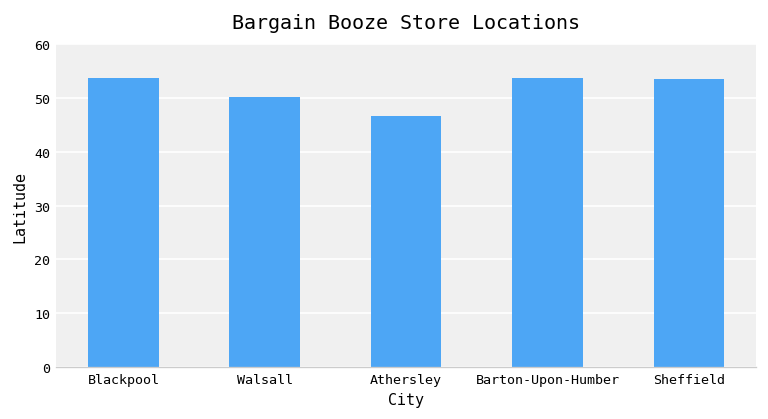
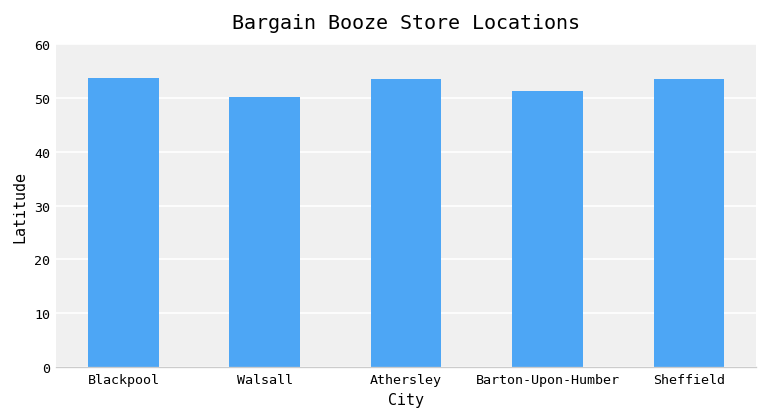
Athersley: 47 -> 54
Barton-Upon-Humber: 54 -> 51
